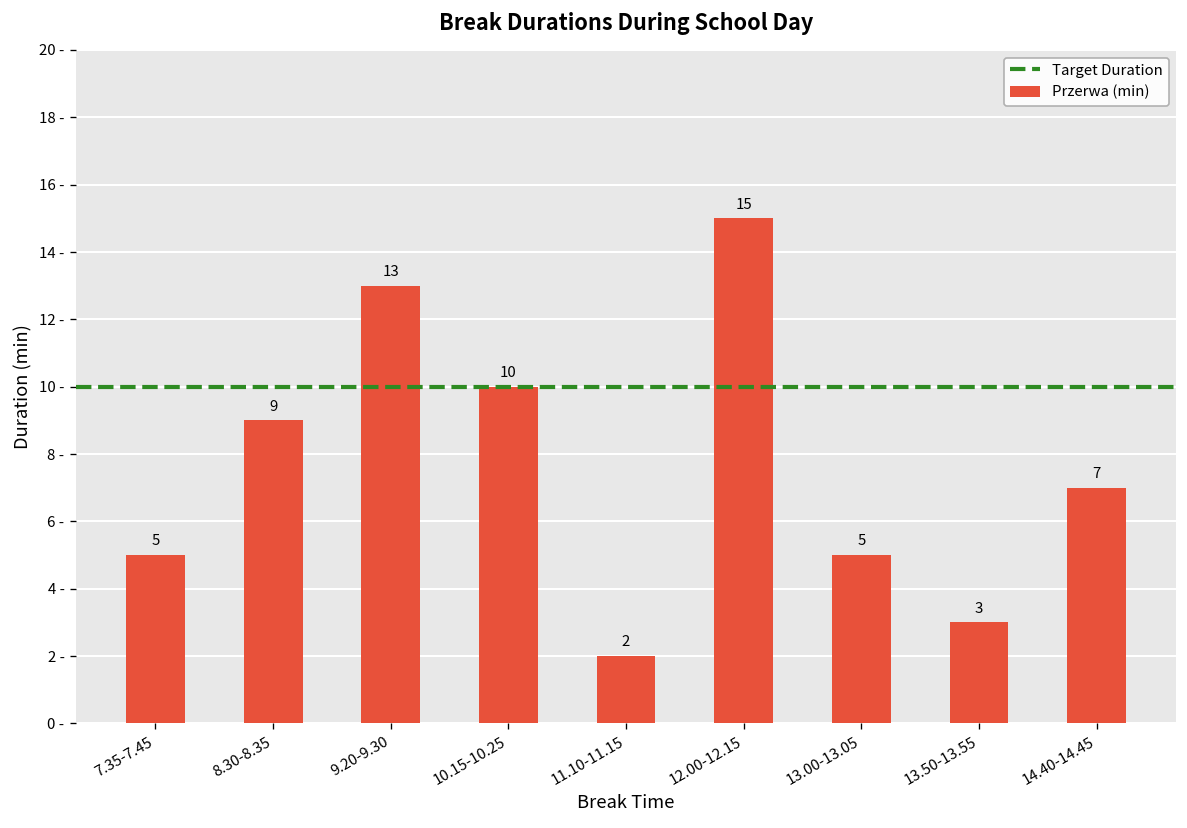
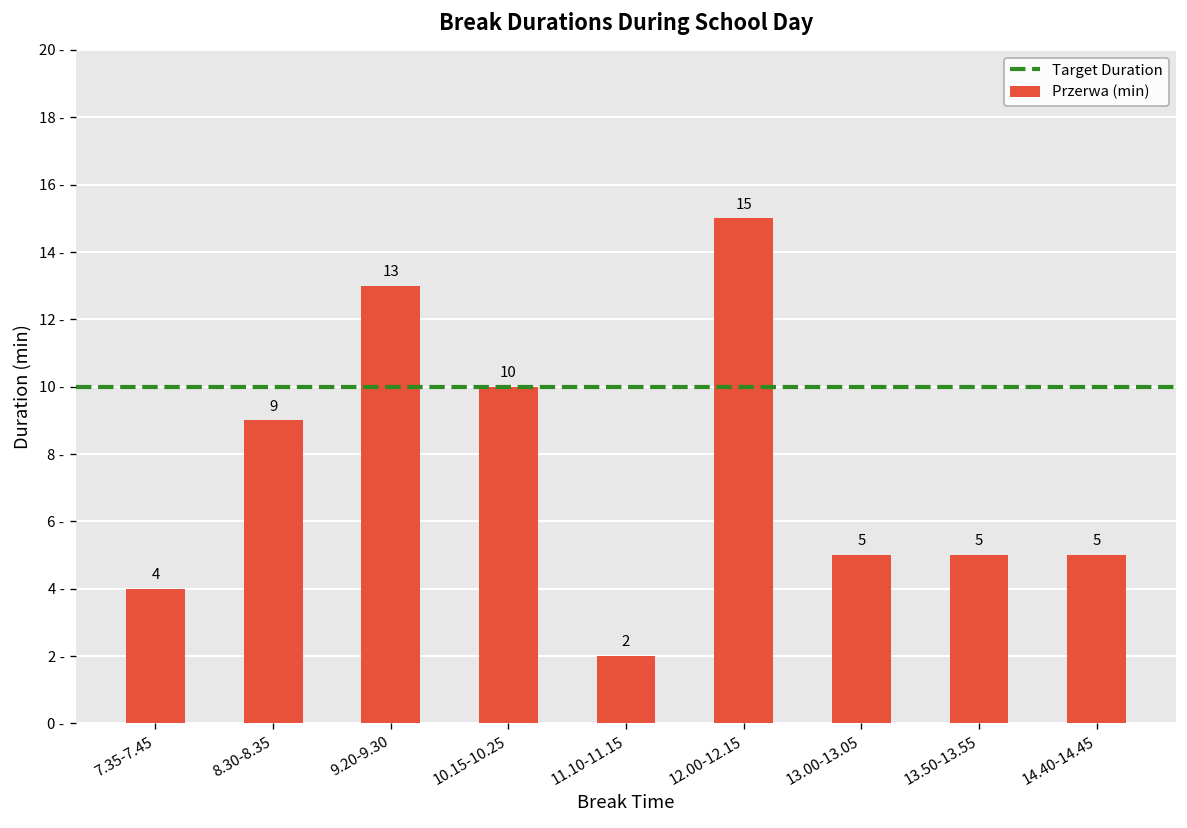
7.35-7.45: 5 -> 4
13.50-13.55: 3 -> 5
14.40-14.45: 7 -> 5
